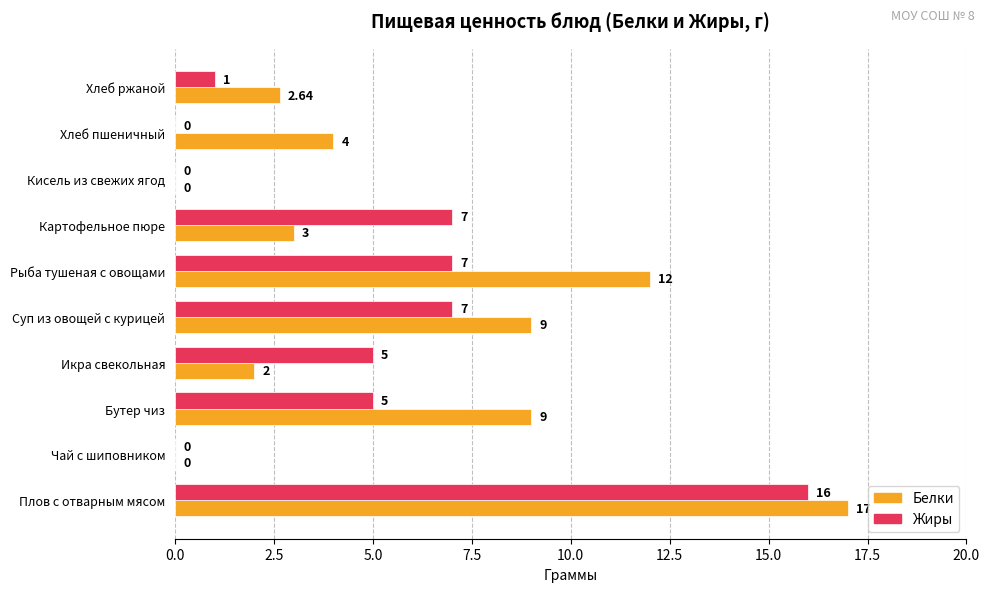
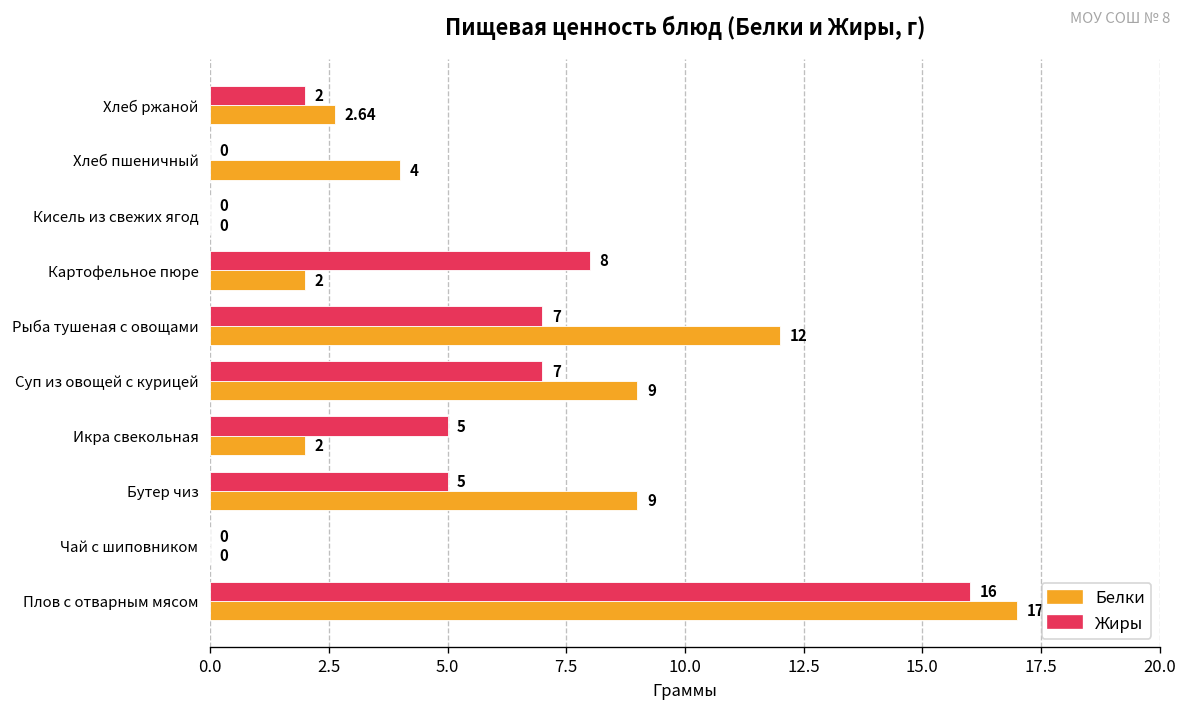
Жиры, Хлеб ржаной: 1 -> 2
Жиры, Картофельное пюре: 7 -> 8
Белки, Картофельное пюре: 3 -> 2
